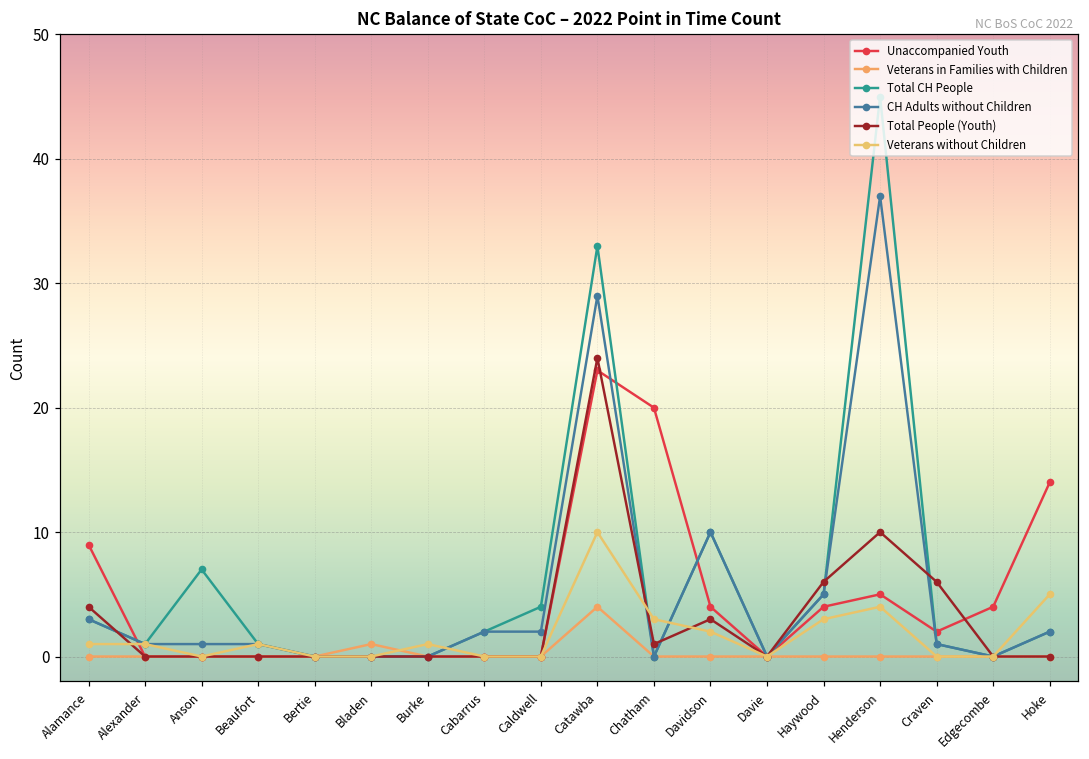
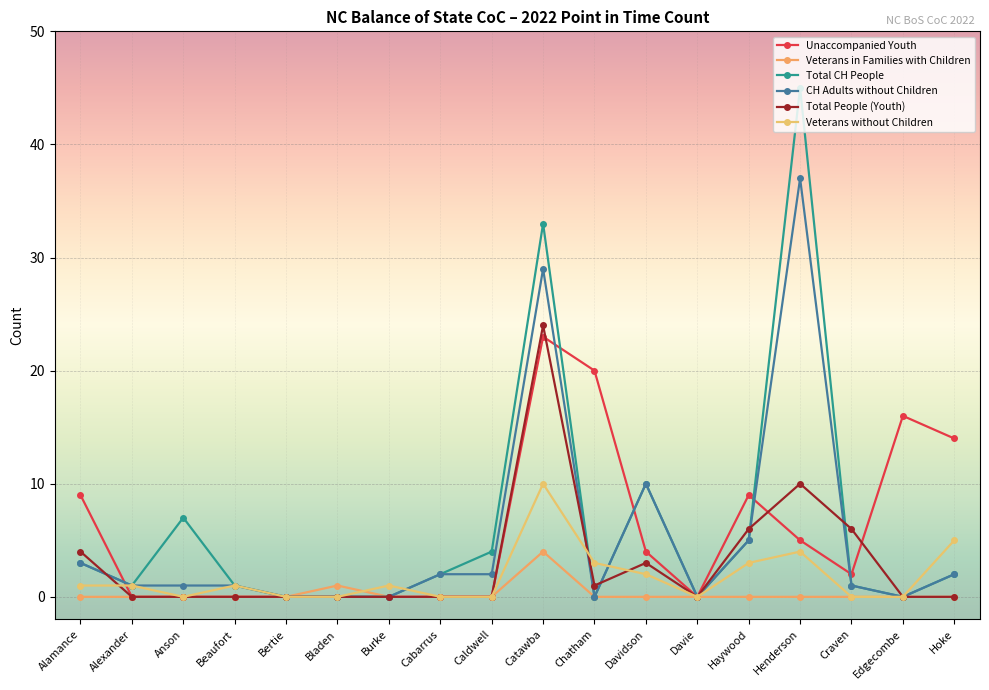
Unaccompanied Youth, Haywood: 4 -> 9
Unaccompanied Youth, Edgecombe: 4 -> 16
